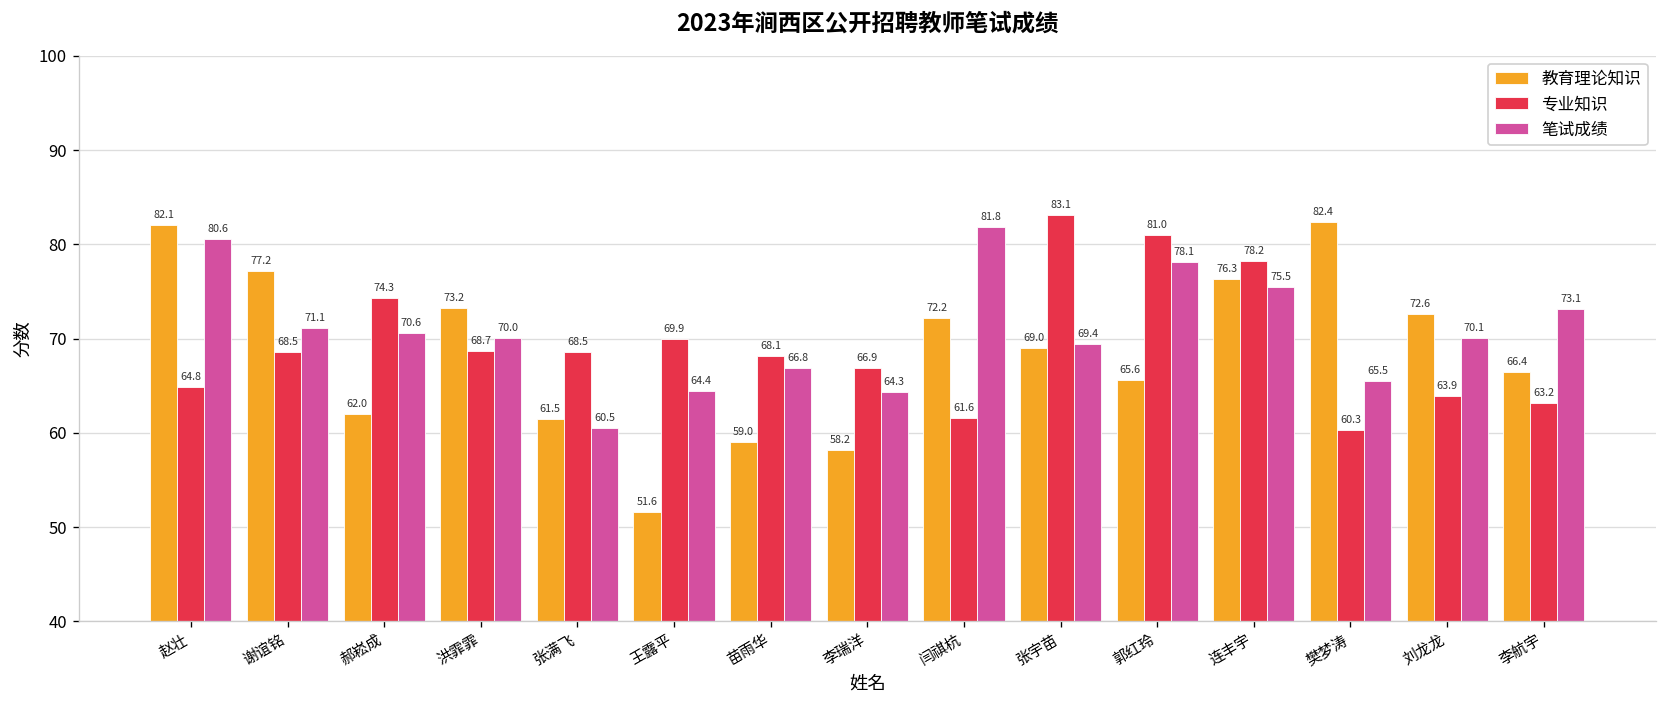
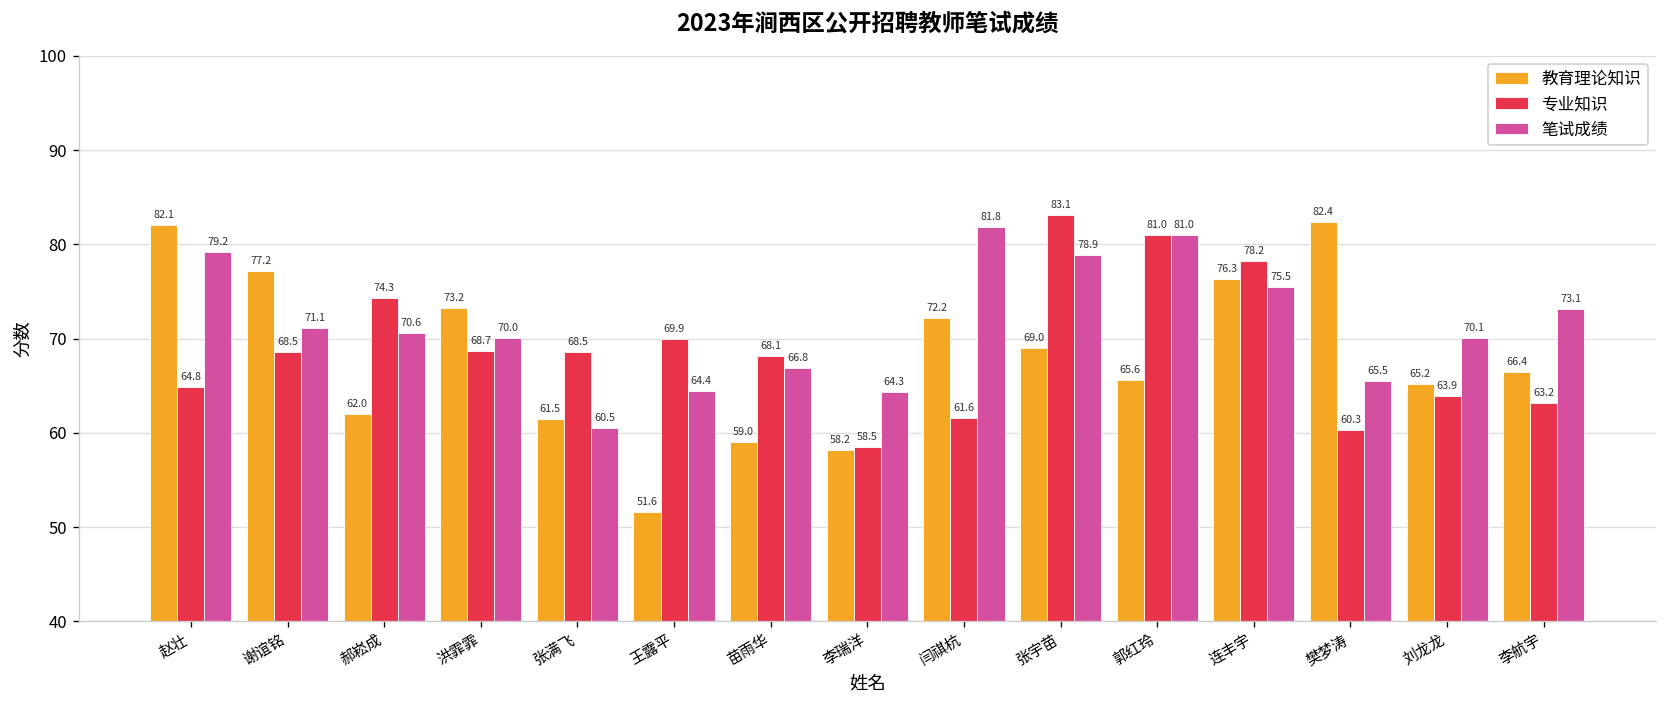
笔试成绩, 赵壮: 80.6 -> 79.2
专业知识, 李瑞洋: 66.9 -> 58.5
笔试成绩, 张宇苗: 69.4 -> 78.9
笔试成绩, 郭红玲: 78.1 -> 81.0
教育理论知识, 刘龙龙: 72.6 -> 65.2
